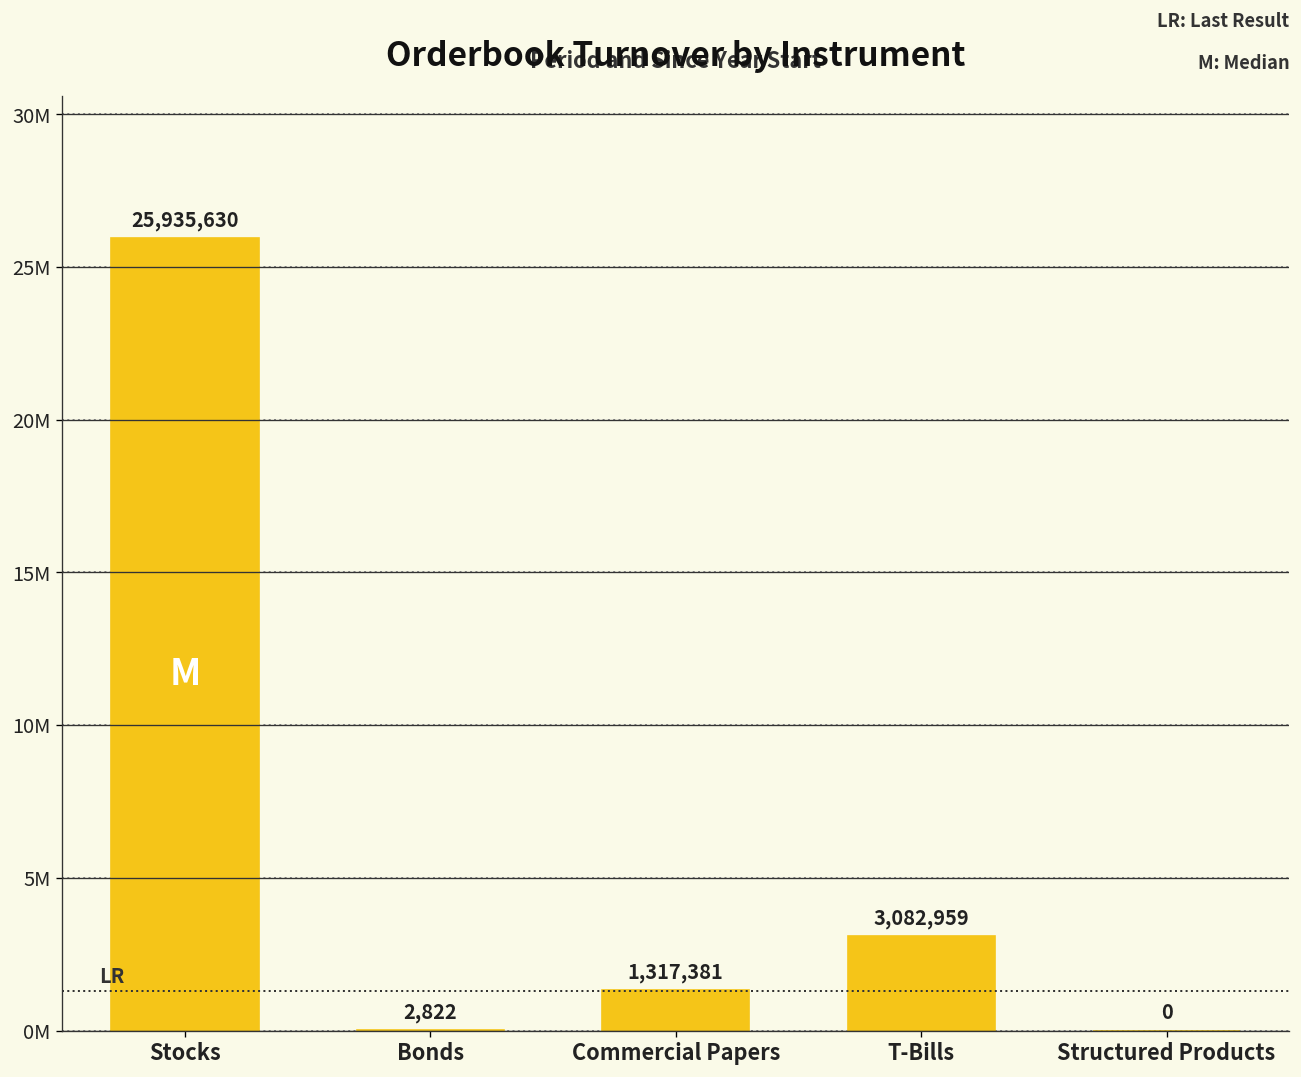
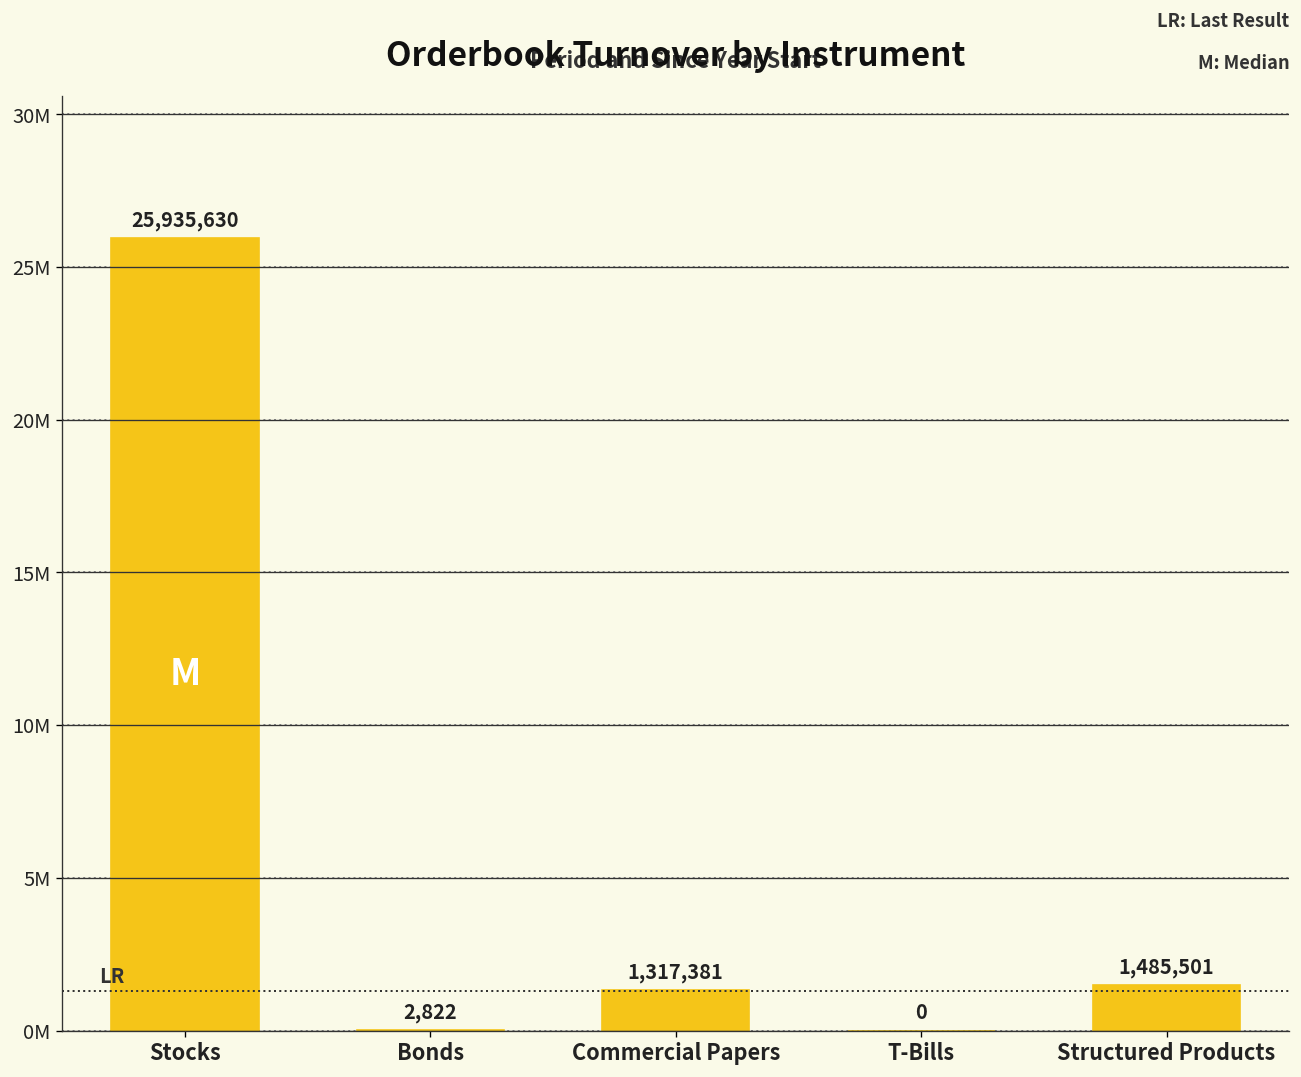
T-Bills: 3,082,959 -> 0
Structured Products: 0 -> 1,485,501
